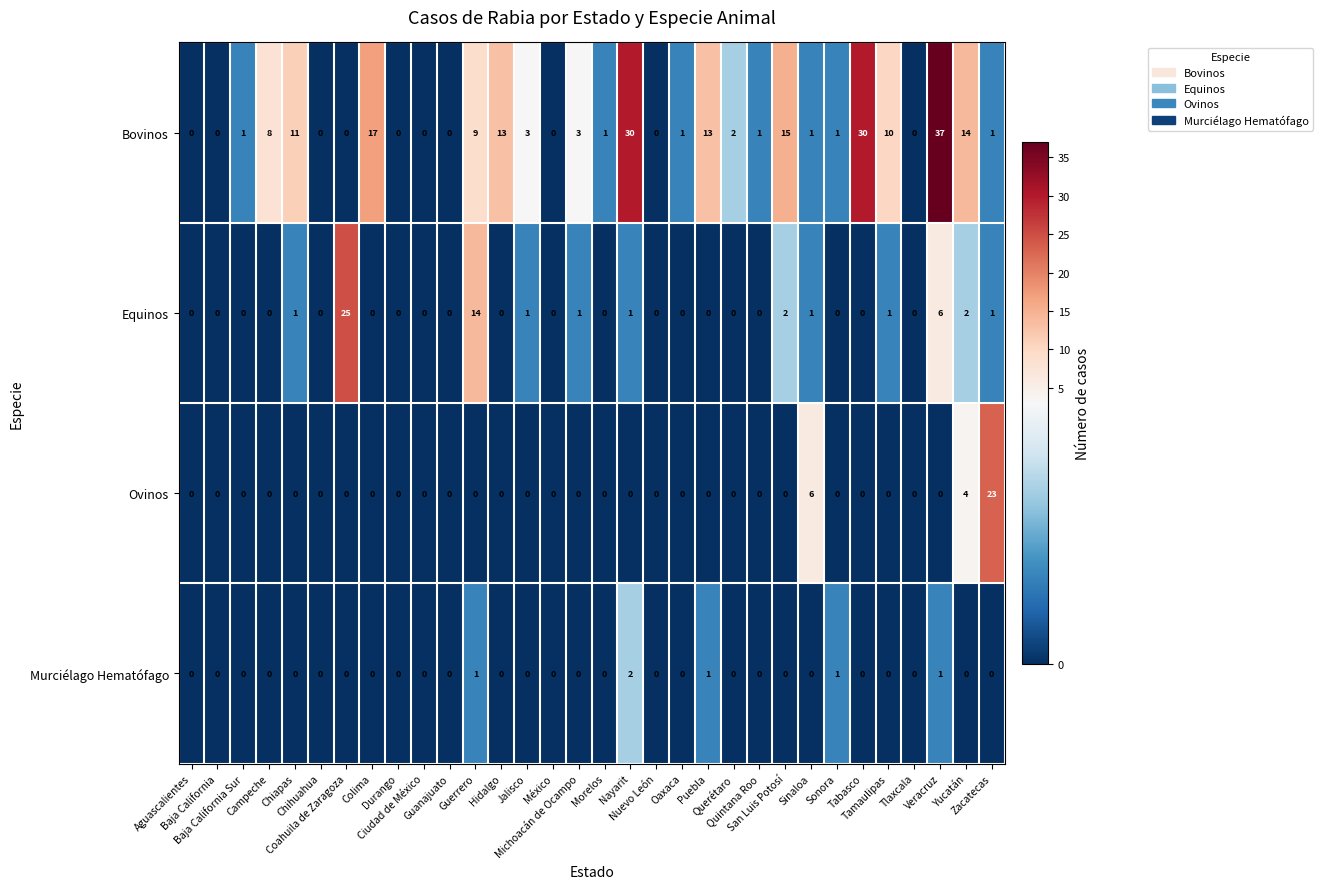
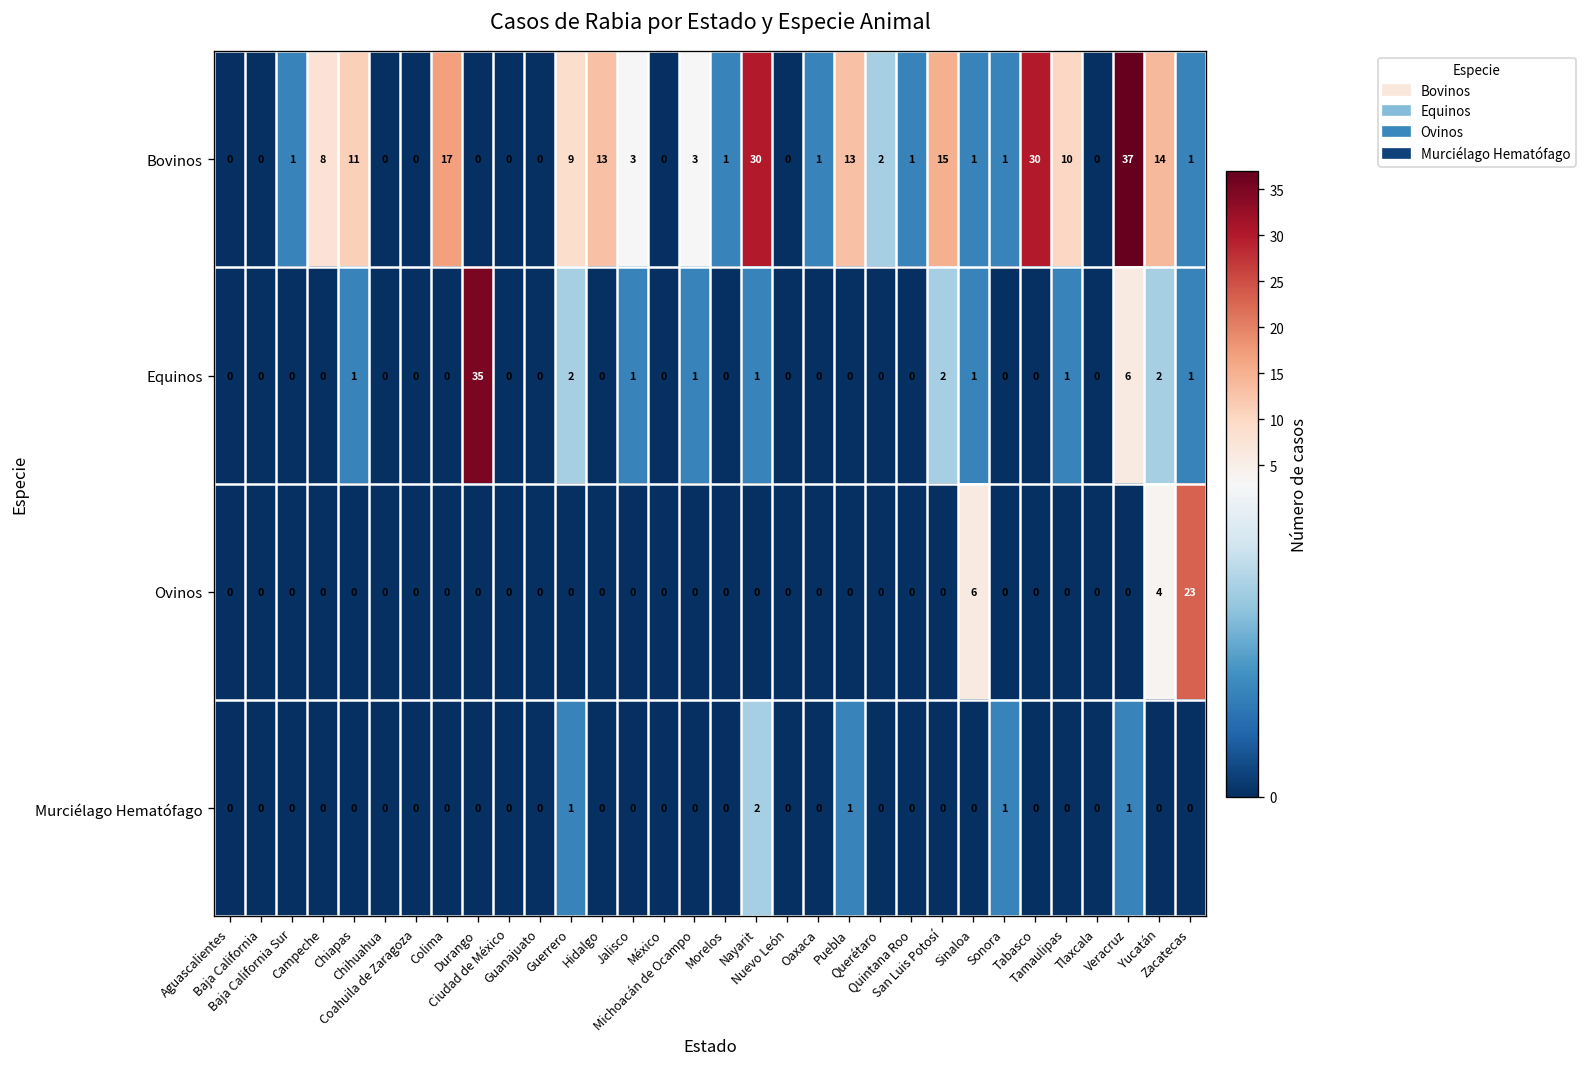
Equinos, Coahuila de Zaragoza: 25 -> 0
Equinos, Durango: 0 -> 35
Equinos, Guerrero: 14 -> 2
